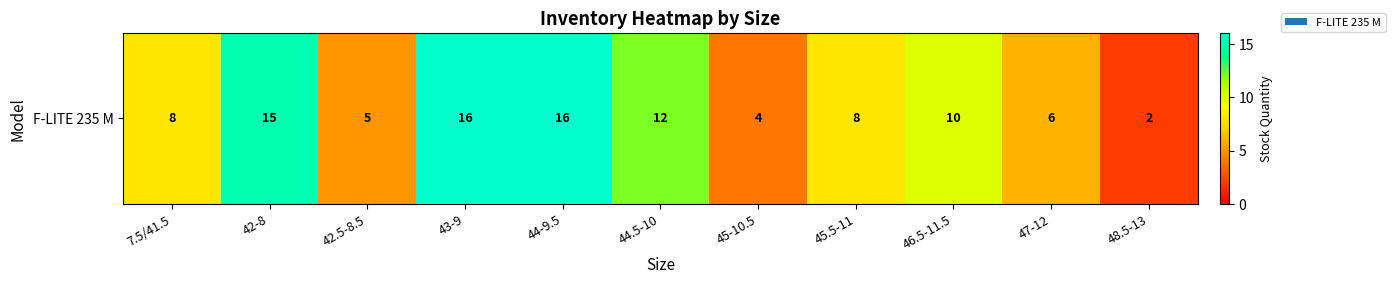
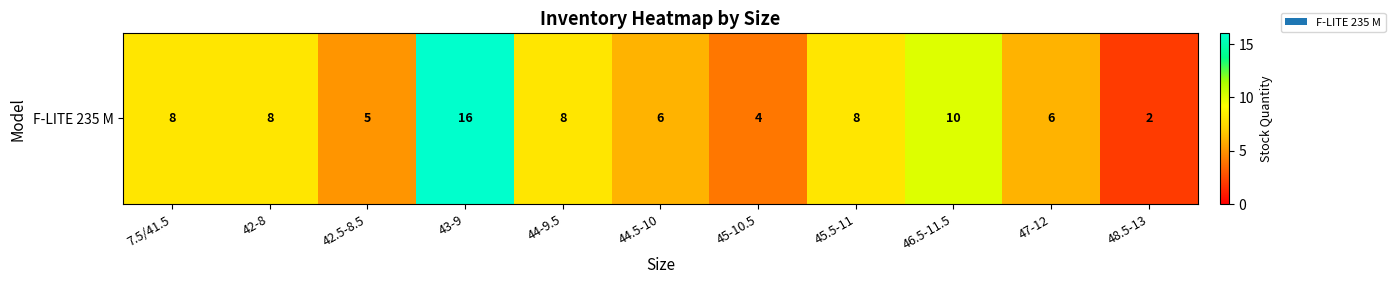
F-LITE 235 M, 42-8: 15 -> 8
F-LITE 235 M, 44-9.5: 16 -> 8
F-LITE 235 M, 44.5-10: 12 -> 6
